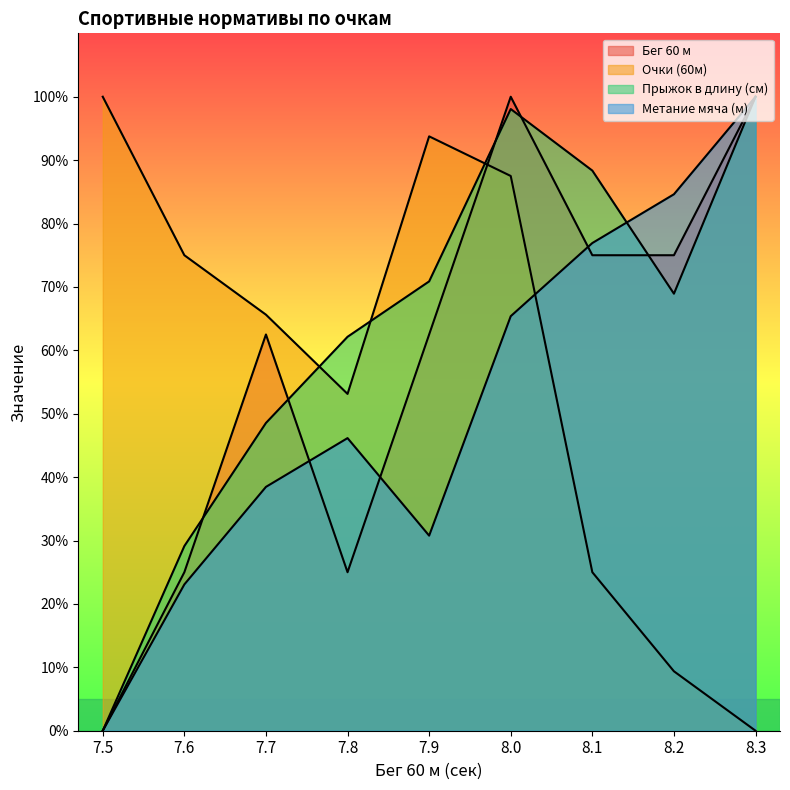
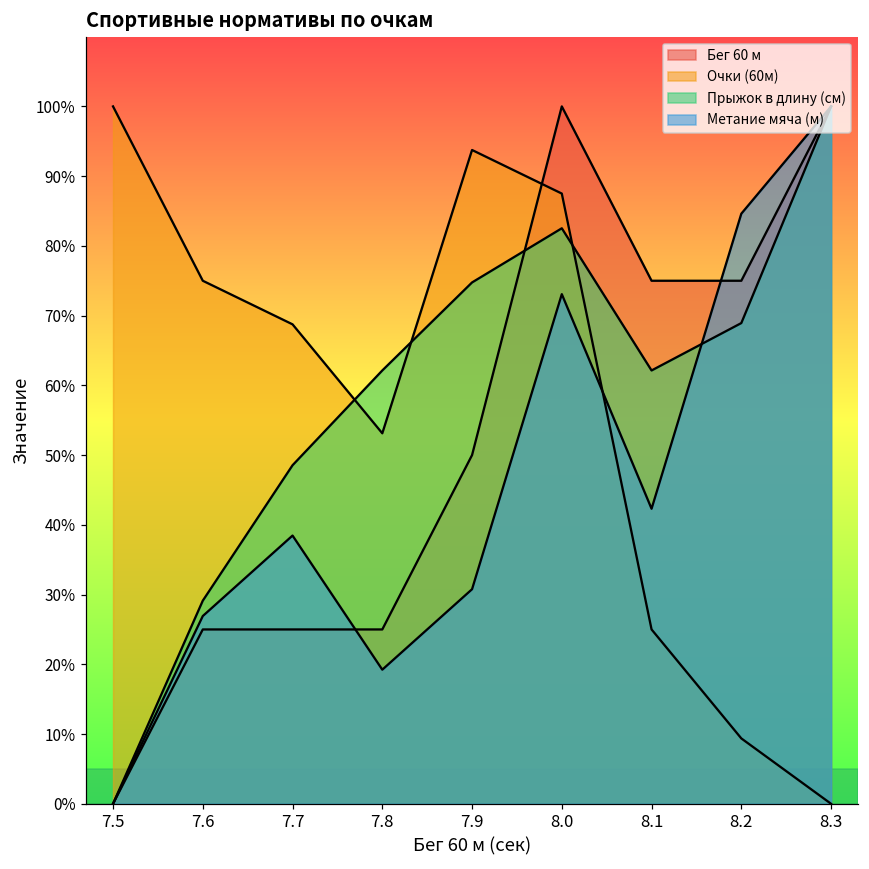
Метание мяча (м), 7.6: 23% -> 27%
Бег 60 м, 7.7: 62% -> 25%
Очки (60м), 7.7: 66% -> 69%
Метание мяча (м), 7.8: 46% -> 19%
Бег 60 м, 7.9: 62% -> 50%
Прыжок в длину (см), 7.9: 71% -> 75%
Прыжок в длину (см), 8.0: 98% -> 83%
Метание мяча (м), 8.0: 65% -> 73%
Прыжок в длину (см), 8.1: 88% -> 62%
Метание мяча (м), 8.1: 77% -> 42%
